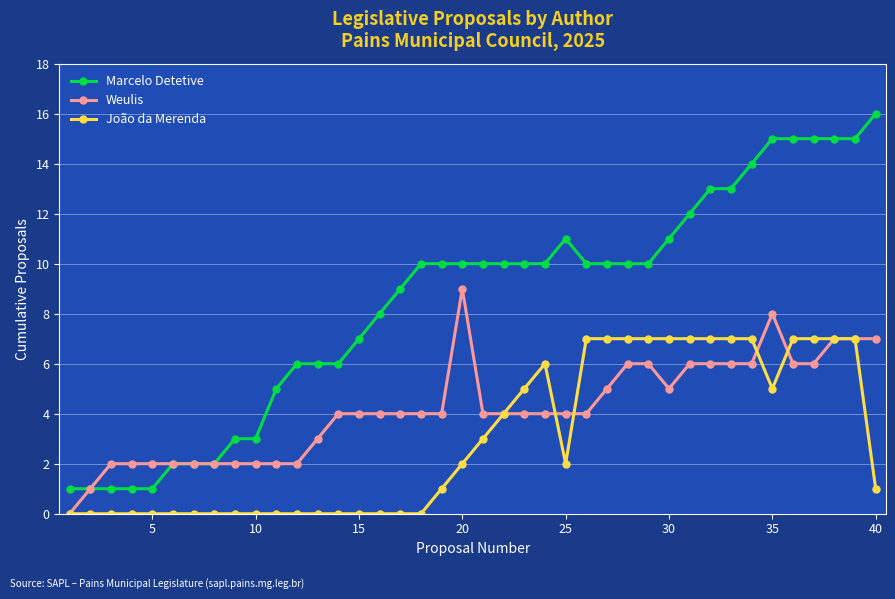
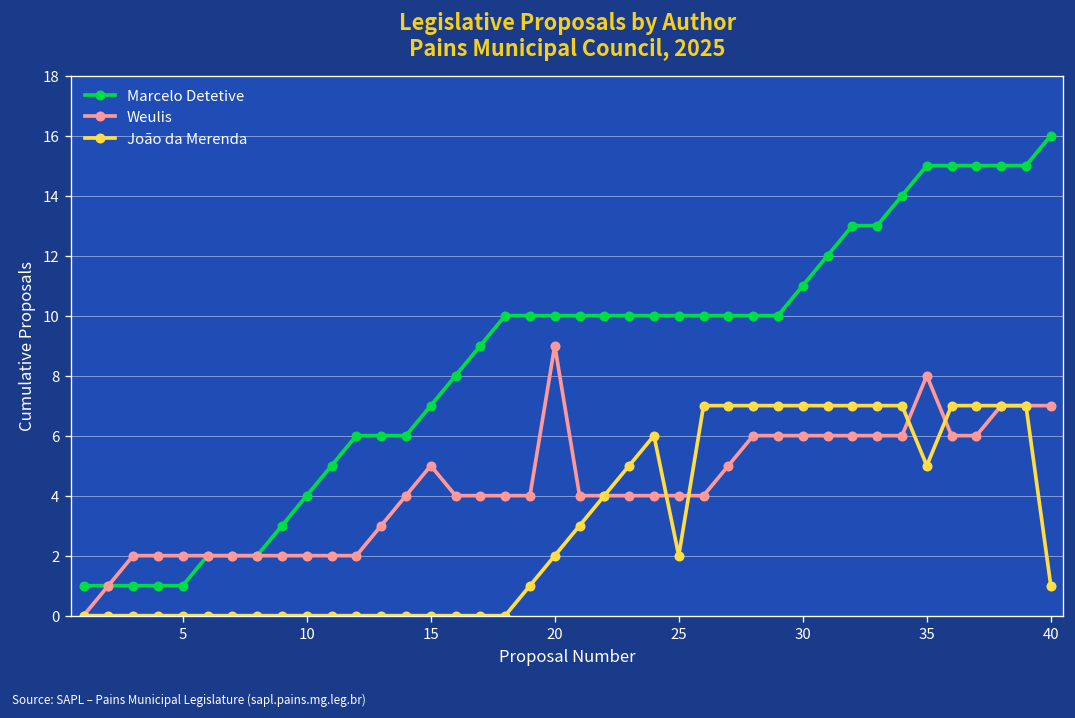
Marcelo Detetive, 10: 3 -> 4
Weulis, 15: 4 -> 5
Marcelo Detetive, 25: 11 -> 10
Weulis, 30: 5 -> 6
